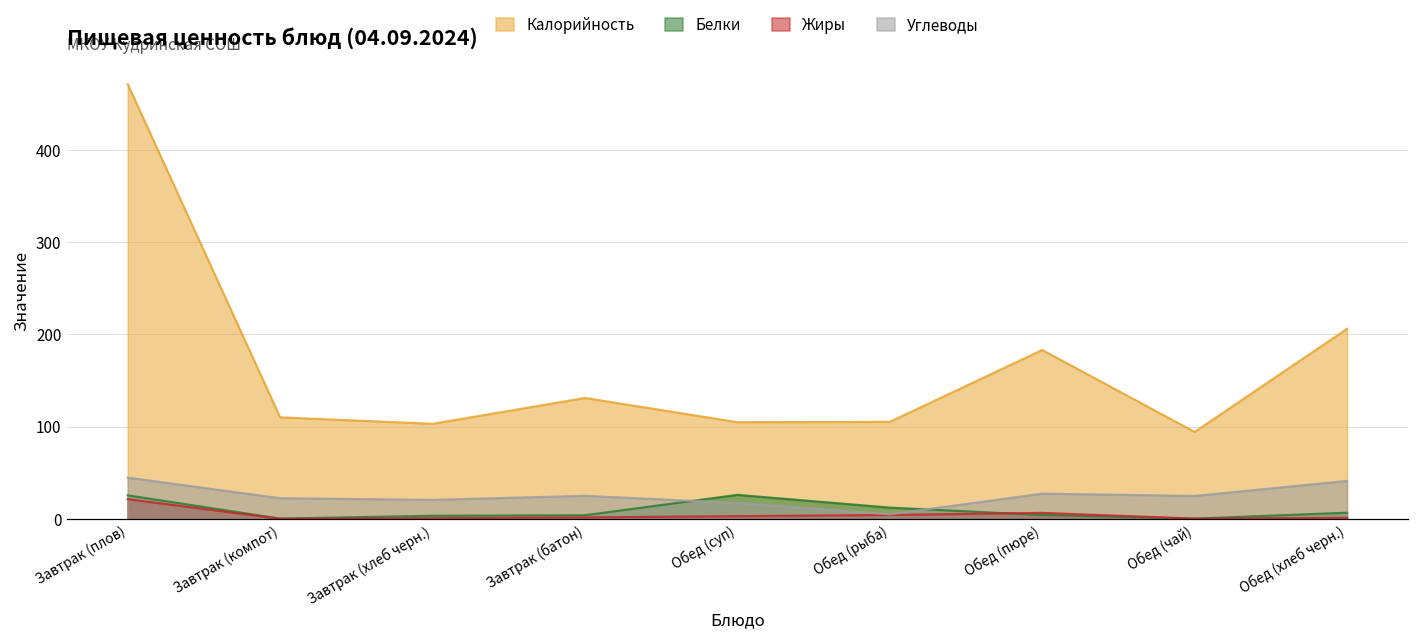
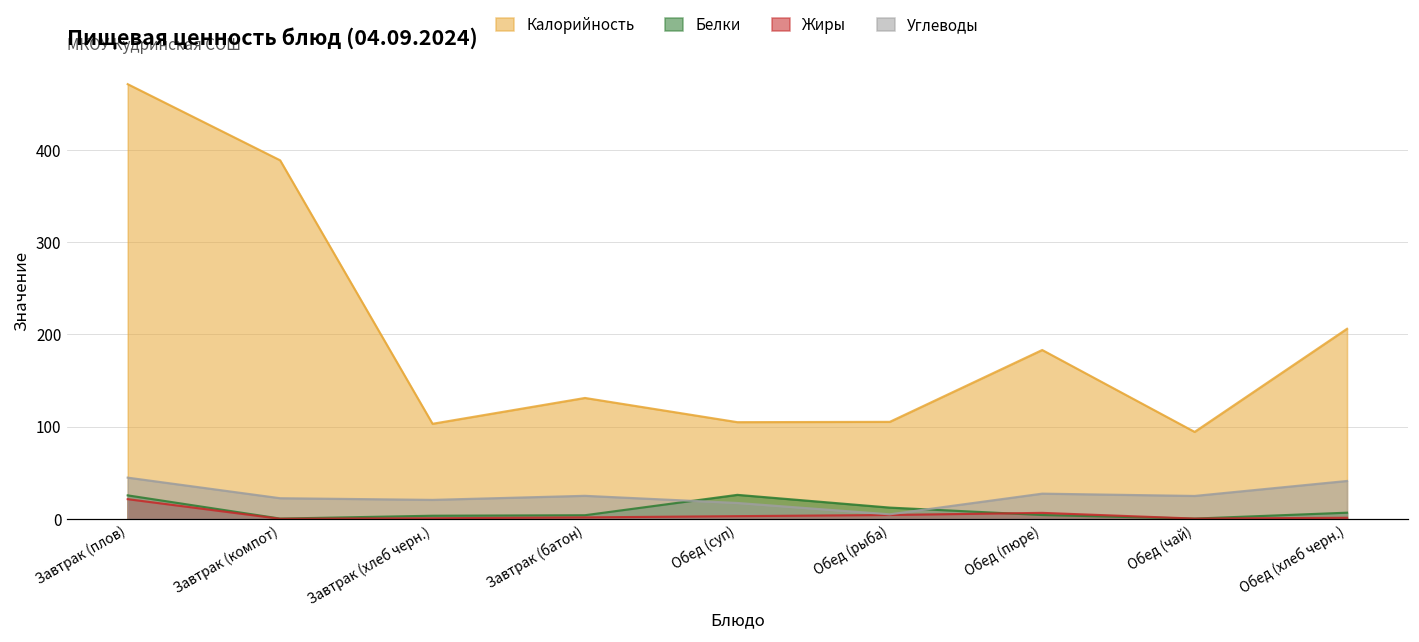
Калорийность, Завтрак (компот): 110 -> 390
